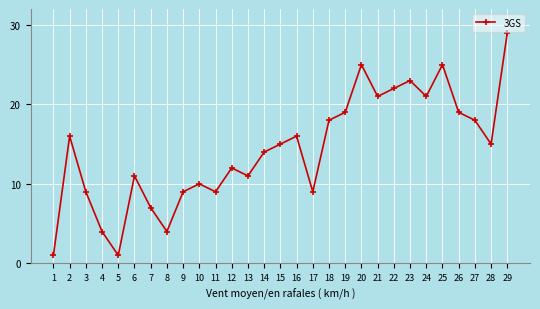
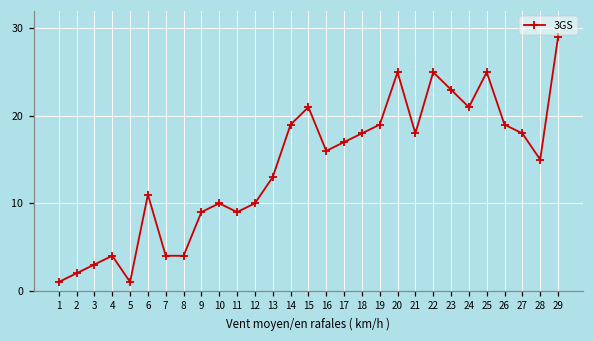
2: 16 -> 2
3: 9 -> 3
7: 7 -> 4
12: 12 -> 10
13: 11 -> 13
14: 14 -> 19
15: 15 -> 21
17: 9 -> 17
21: 21 -> 18
22: 22 -> 25
